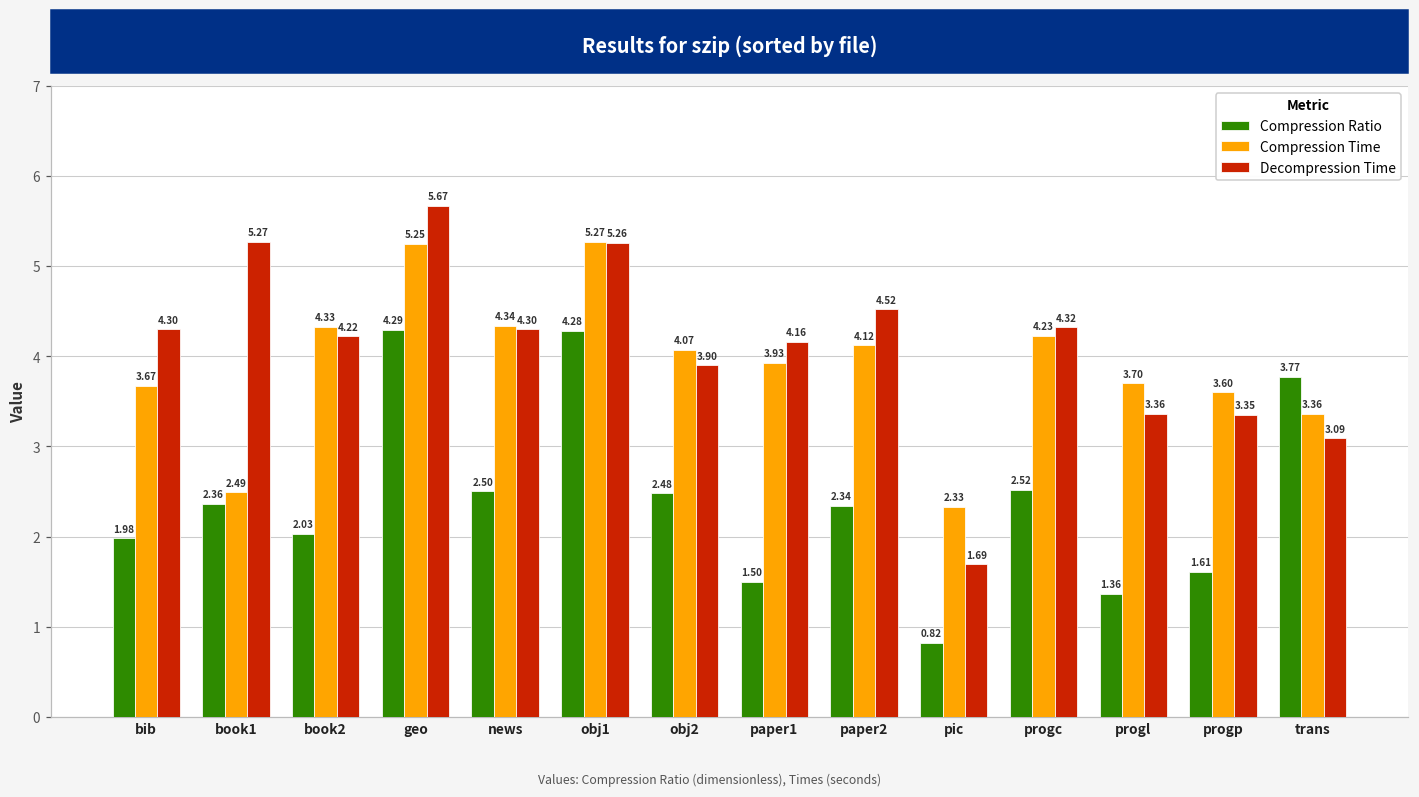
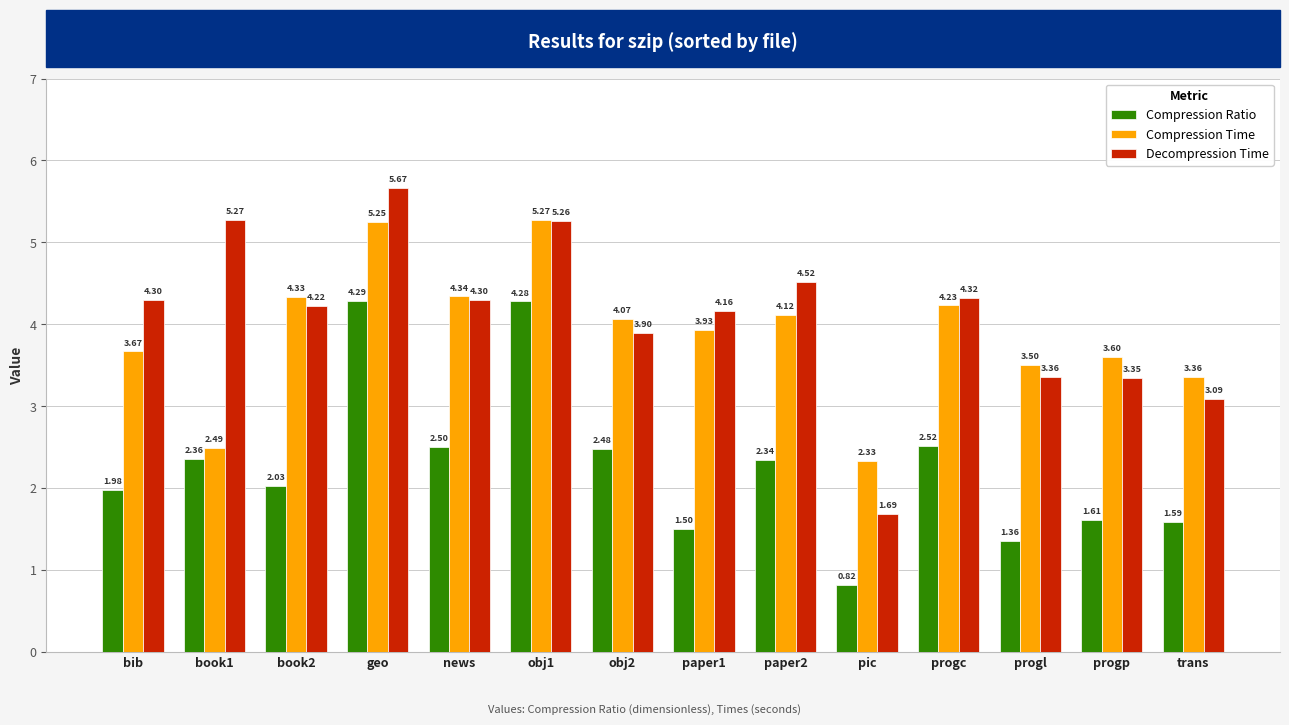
Compression Time, progl: 3.70 -> 3.50
Compression Ratio, trans: 3.77 -> 1.59
